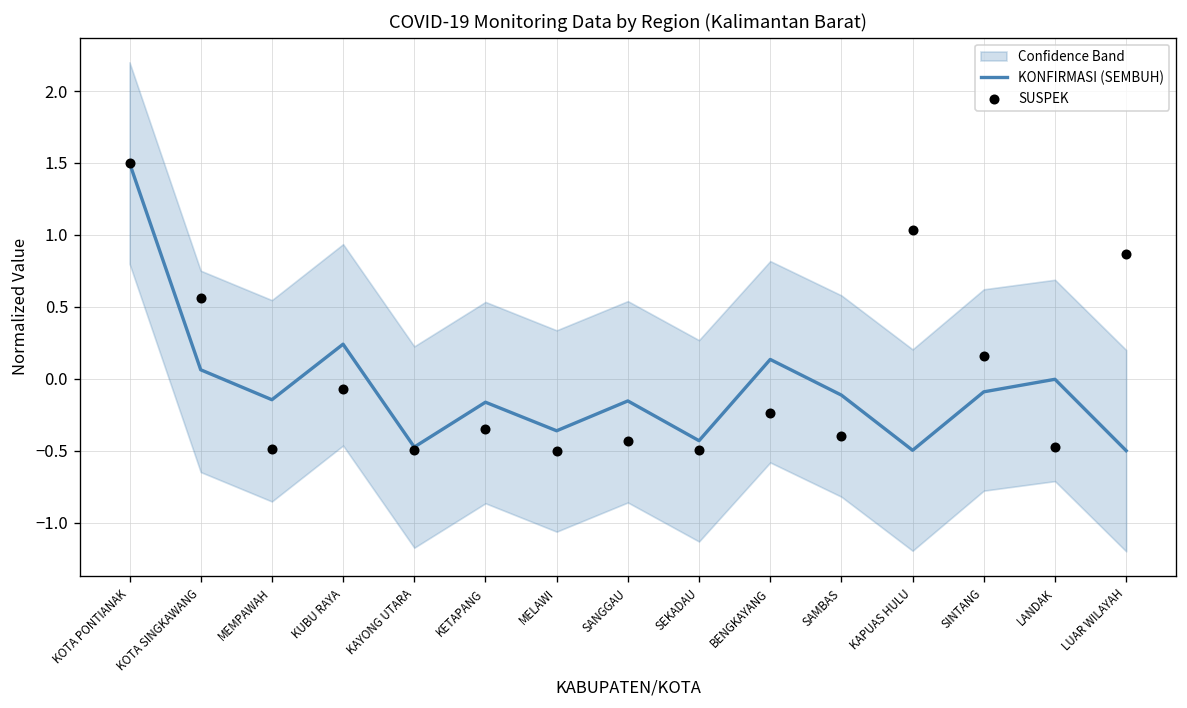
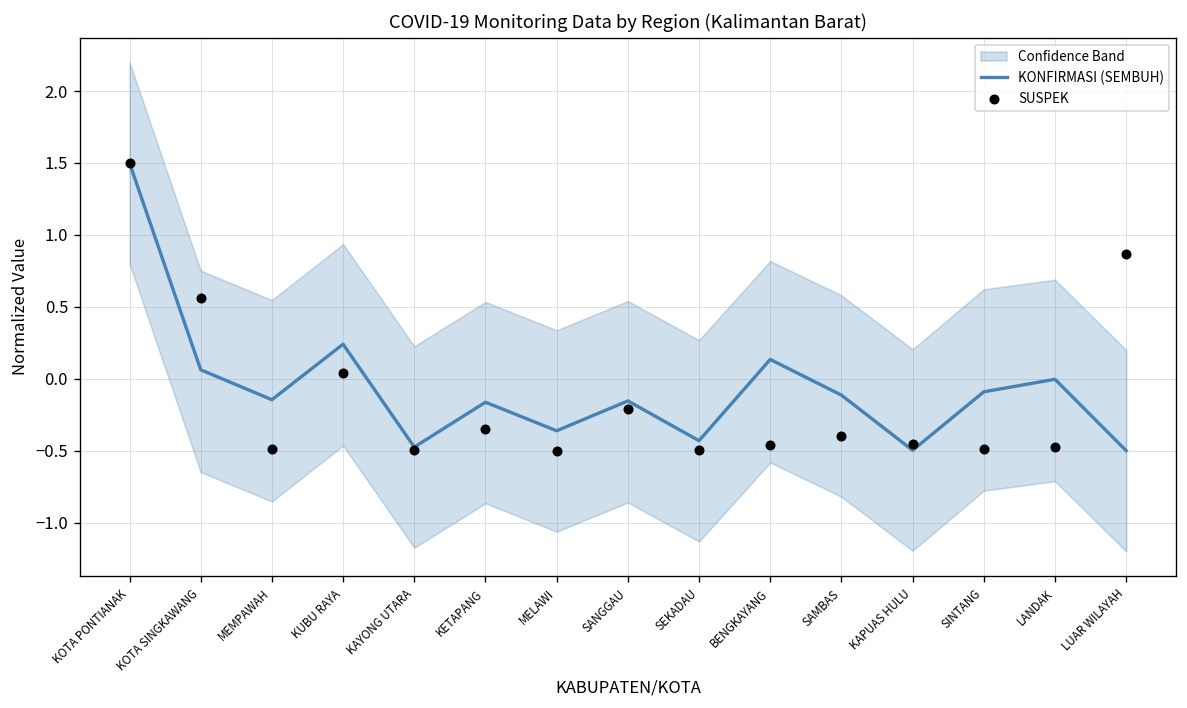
SUSPEK, KUBU RAYA: -0.07 -> 0.04
SUSPEK, SANGGAU: -0.43 -> -0.21
SUSPEK, BENGKAYANG: -0.24 -> -0.46
SUSPEK, KAPUAS HULU: 1.03 -> -0.46
SUSPEK, SINTANG: 0.16 -> -0.49
